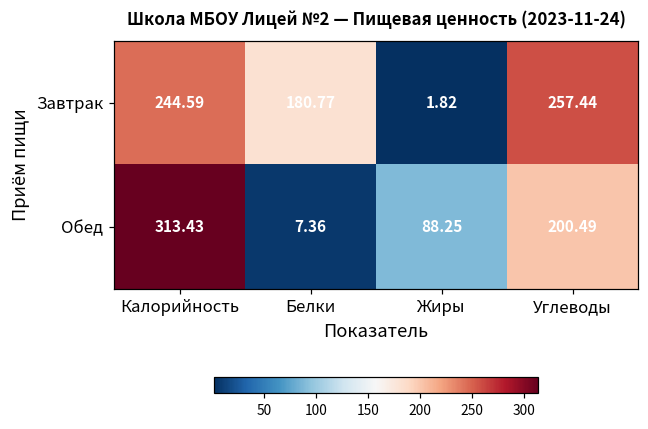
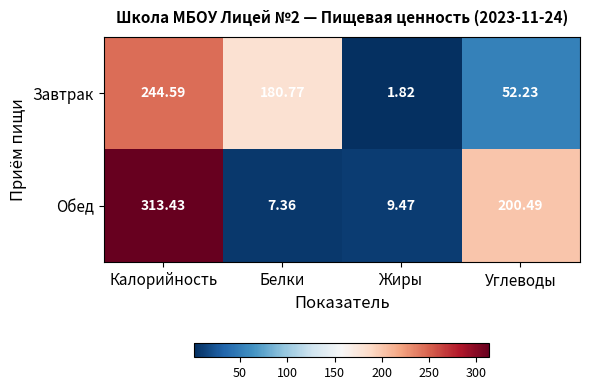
Завтрак, Углеводы: 257.44 -> 52.23
Обед, Жиры: 88.25 -> 9.47
